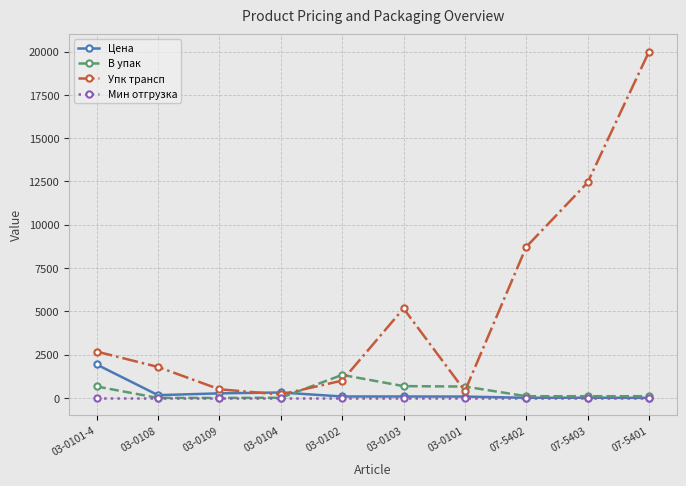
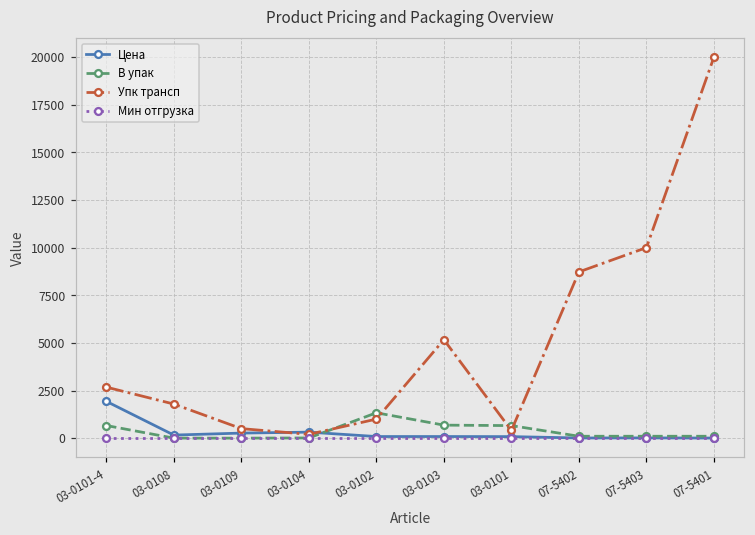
Упк трансп, 07-5403: 12400 -> 10000
